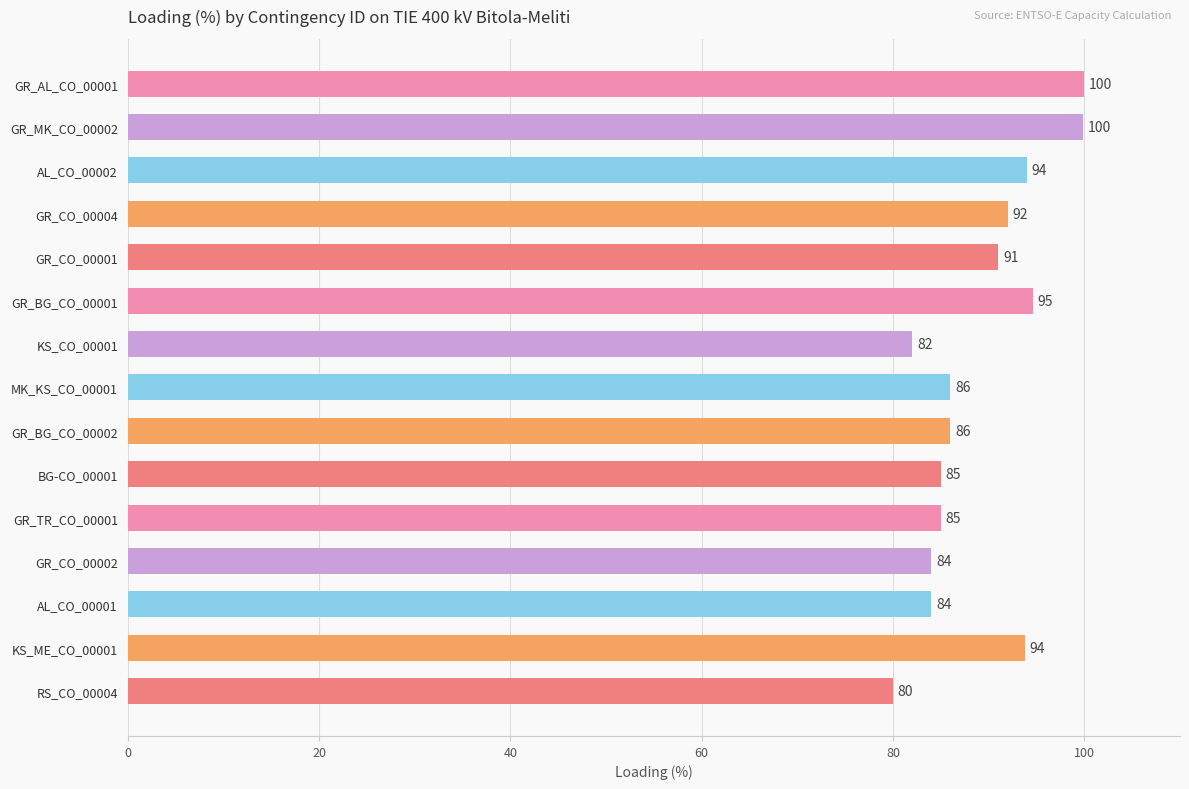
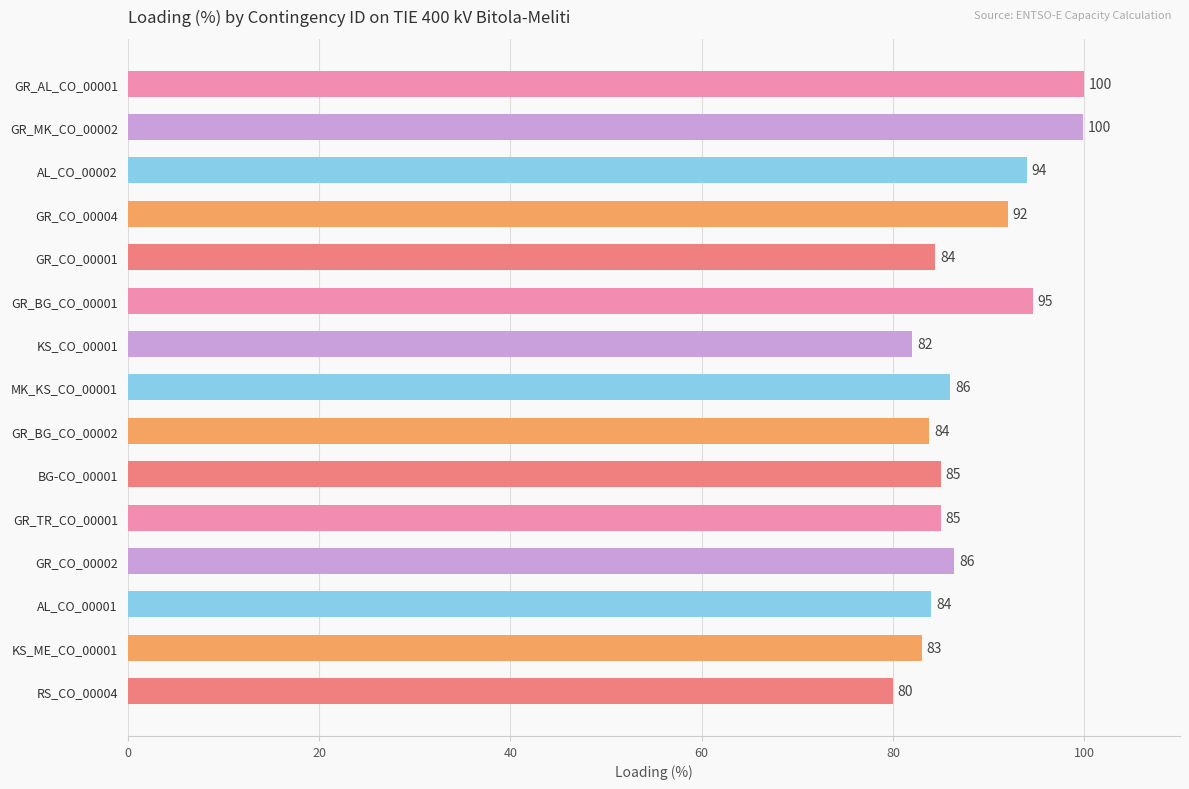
GR_CO_00001: 91 -> 84
GR_BG_CO_00002: 86 -> 84
GR_CO_00002: 84 -> 86
KS_ME_CO_00001: 94 -> 83
